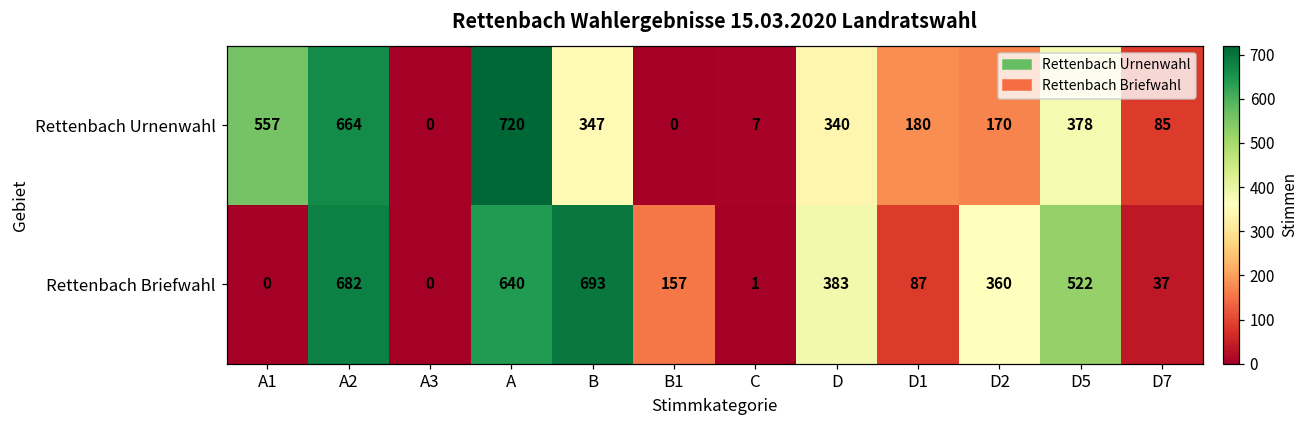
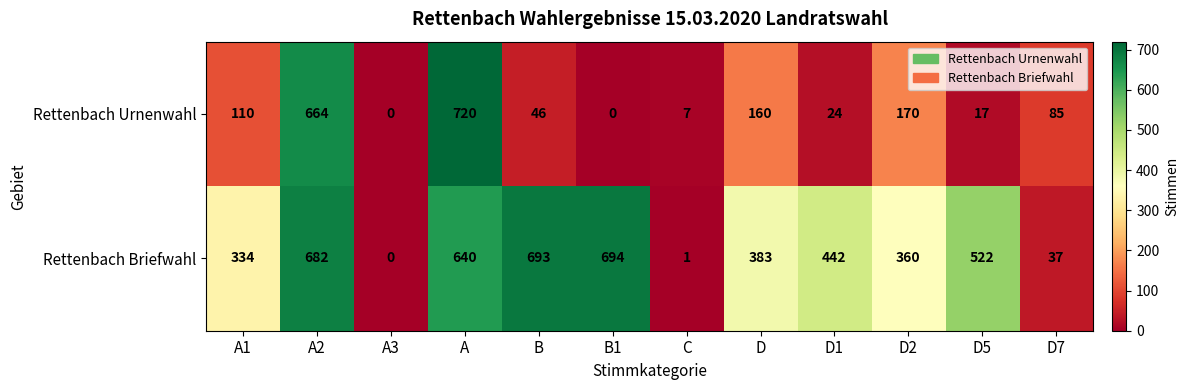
Rettenbach Urnenwahl, A1: 557 -> 110
Rettenbach Urnenwahl, B: 347 -> 46
Rettenbach Urnenwahl, D: 340 -> 160
Rettenbach Urnenwahl, D1: 180 -> 24
Rettenbach Urnenwahl, D5: 378 -> 17
Rettenbach Briefwahl, A1: 0 -> 334
Rettenbach Briefwahl, B1: 157 -> 694
Rettenbach Briefwahl, D1: 87 -> 442
